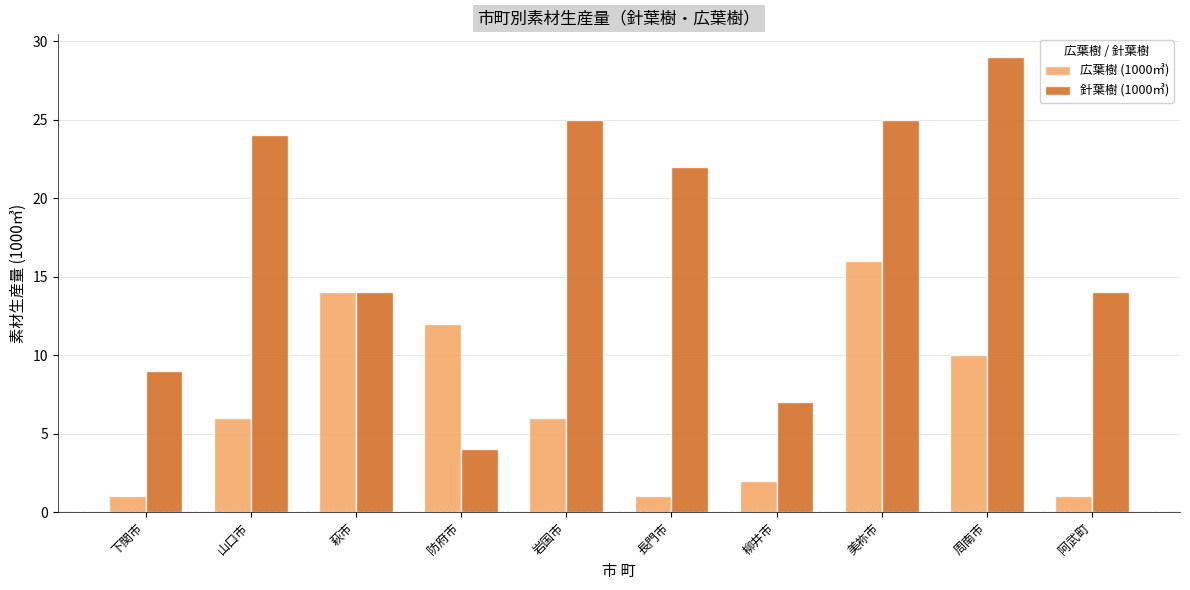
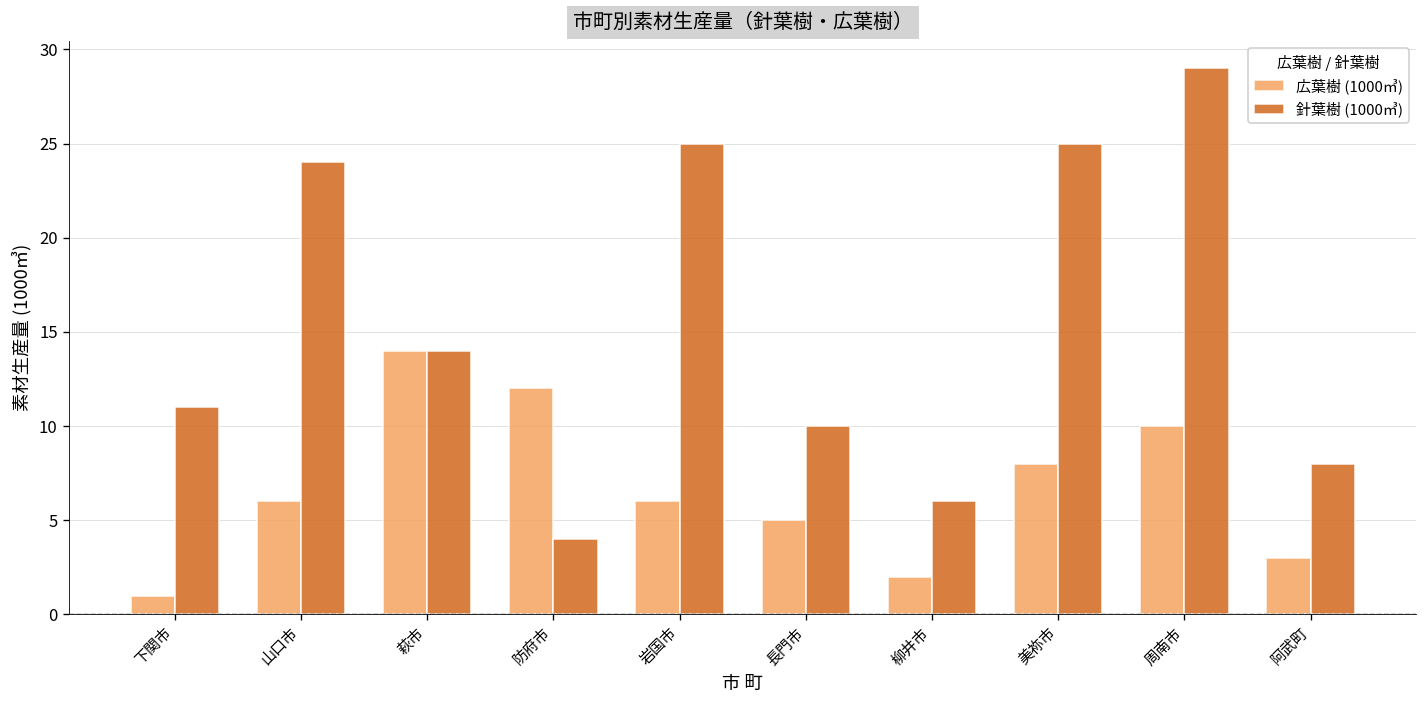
針葉樹 (1000㎥), 下関市: 9 -> 11
広葉樹 (1000㎥), 長門市: 1 -> 5
針葉樹 (1000㎥), 長門市: 22 -> 10
針葉樹 (1000㎥), 柳井市: 7 -> 6
広葉樹 (1000㎥), 美祢市: 16 -> 8
広葉樹 (1000㎥), 阿武町: 1 -> 3
針葉樹 (1000㎥), 阿武町: 14 -> 8
